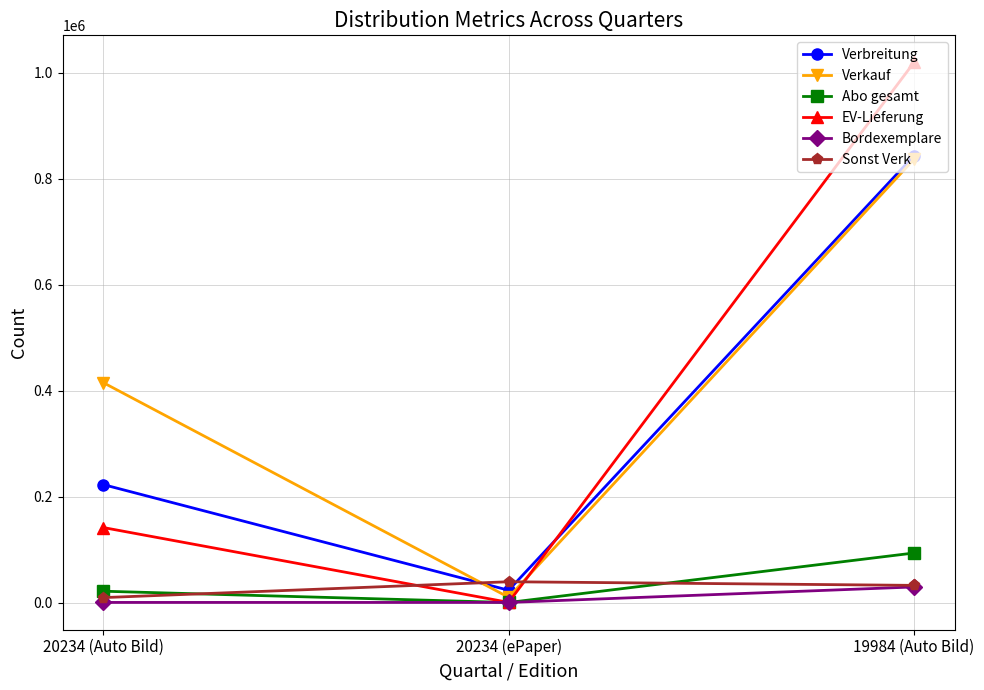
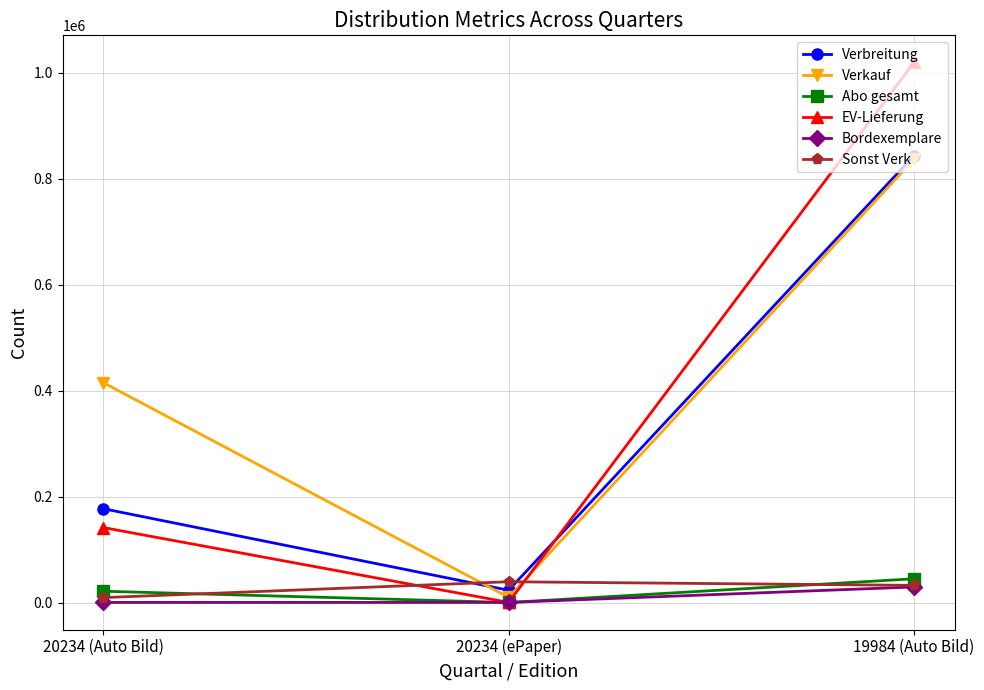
Verbreitung, 20234 (Auto Bild): 220000 -> 180000
Abo gesamt, 19984 (Auto Bild): 90000 -> 50000
